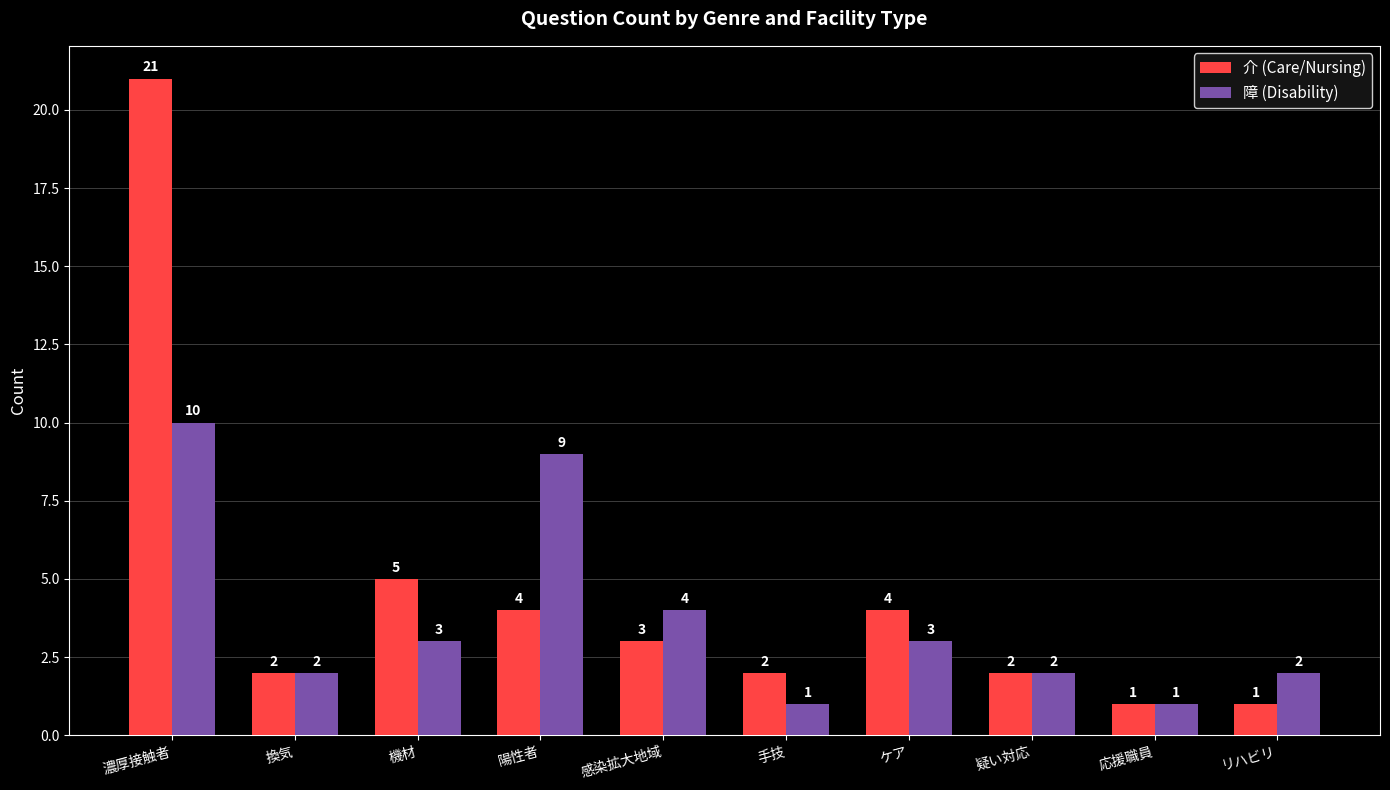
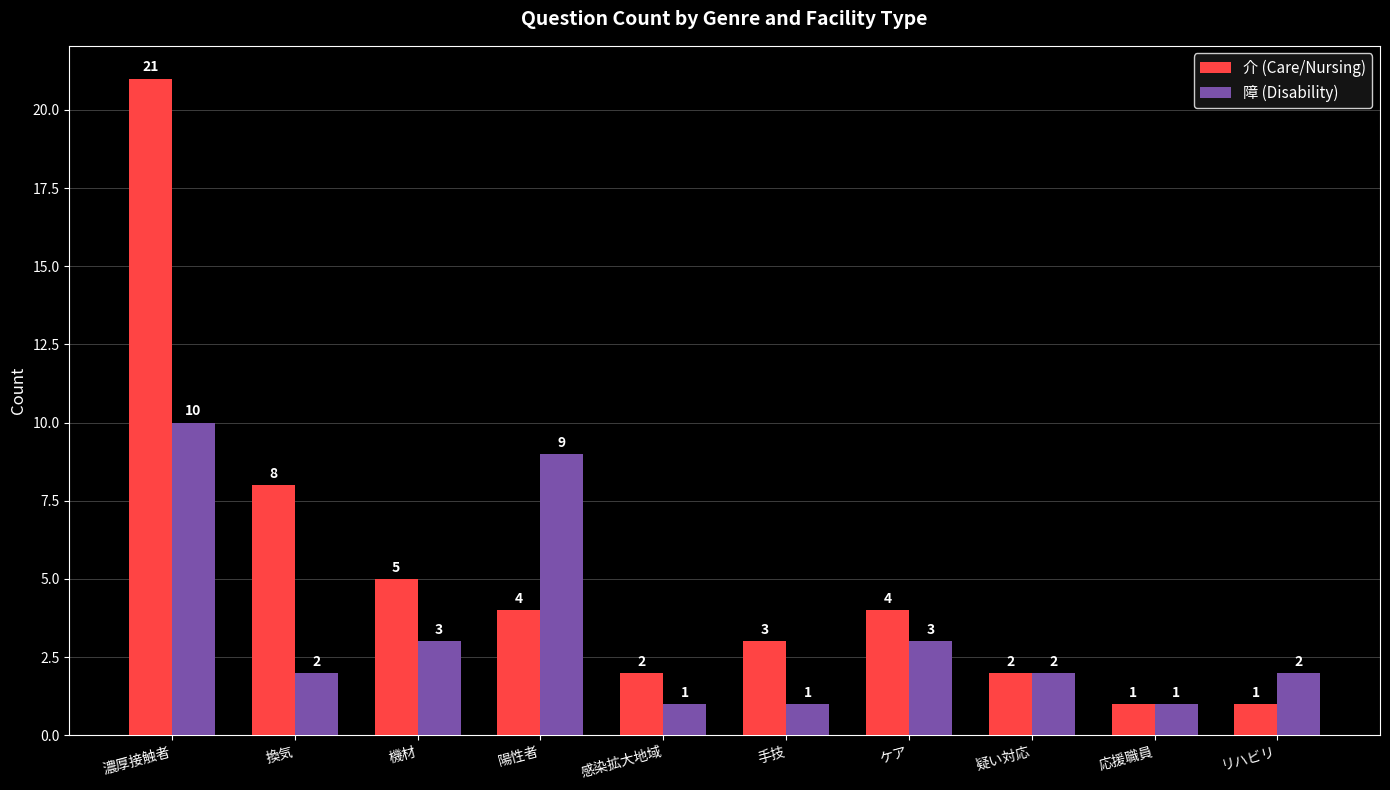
介 (Care/Nursing), 換気: 2 -> 8
介 (Care/Nursing), 感染拡大地域: 3 -> 2
障 (Disability), 感染拡大地域: 4 -> 1
介 (Care/Nursing), 手技: 2 -> 3
